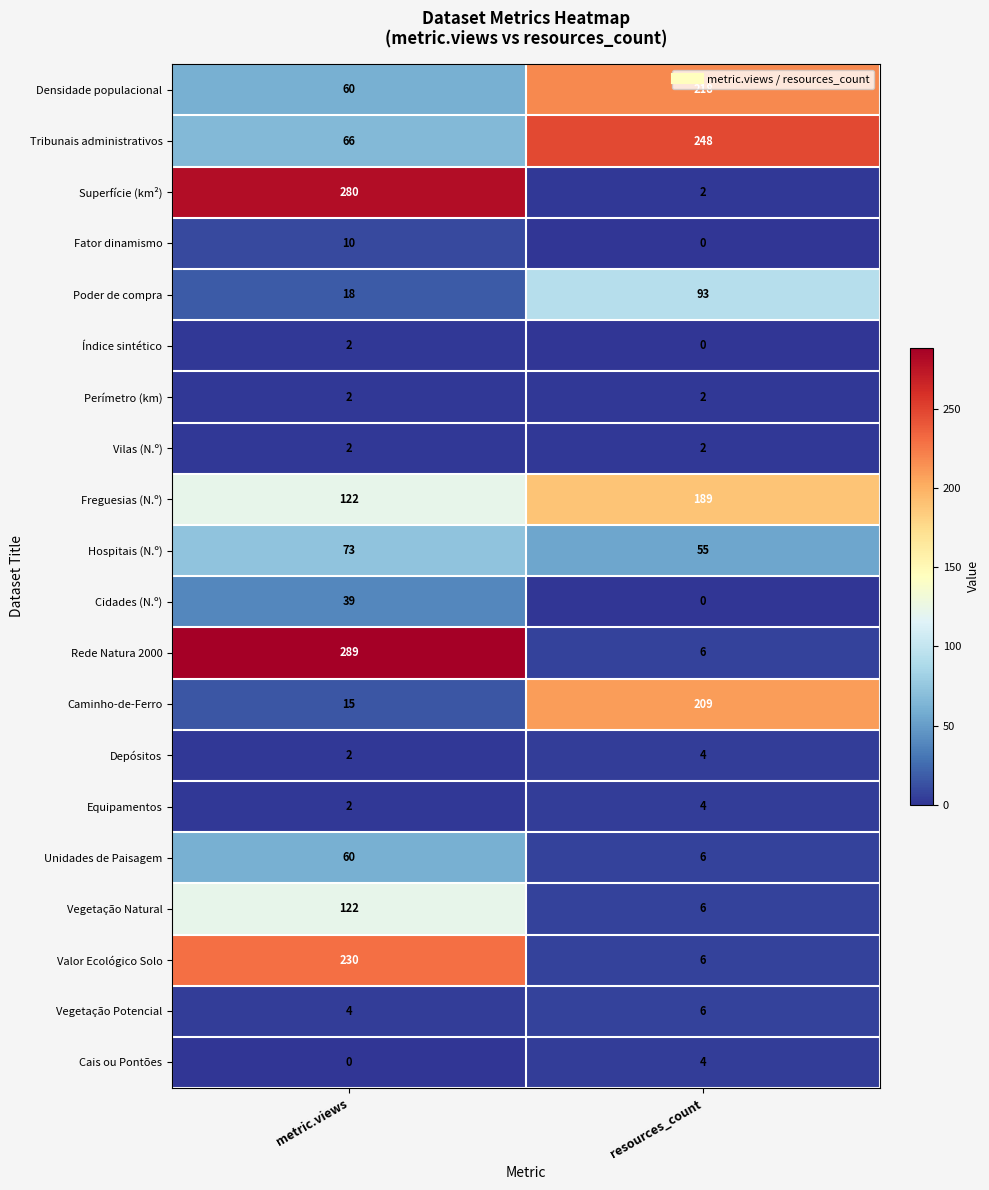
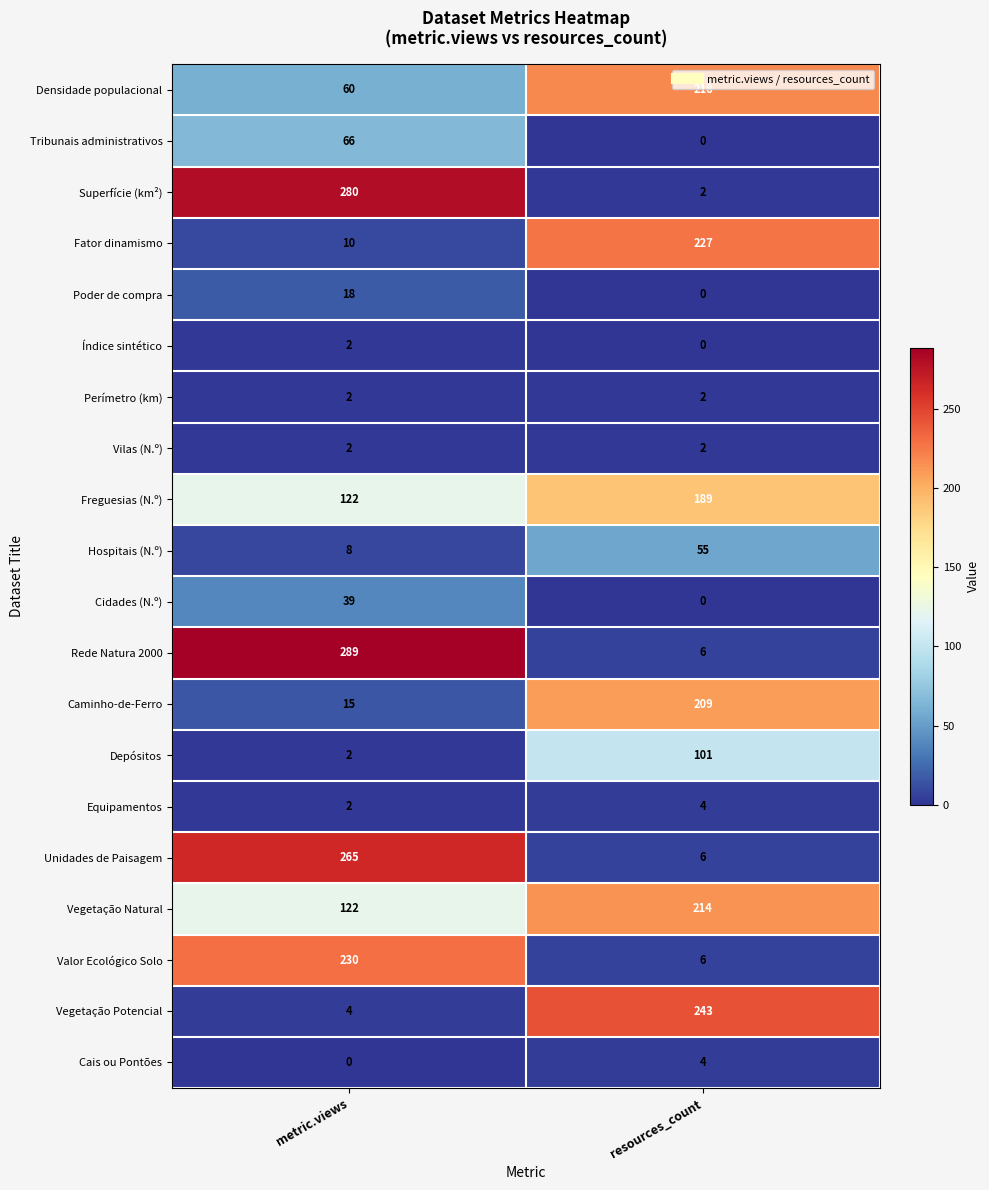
Tribunais administrativos, resources_count: 248 -> 0
Fator dinamismo, resources_count: 0 -> 227
Poder de compra, resources_count: 93 -> 0
Hospitais (N.º), metric.views: 73 -> 8
Depósitos, resources_count: 4 -> 101
Unidades de Paisagem, metric.views: 60 -> 265
Vegetação Natural, resources_count: 6 -> 214
Vegetação Potencial, resources_count: 6 -> 243
